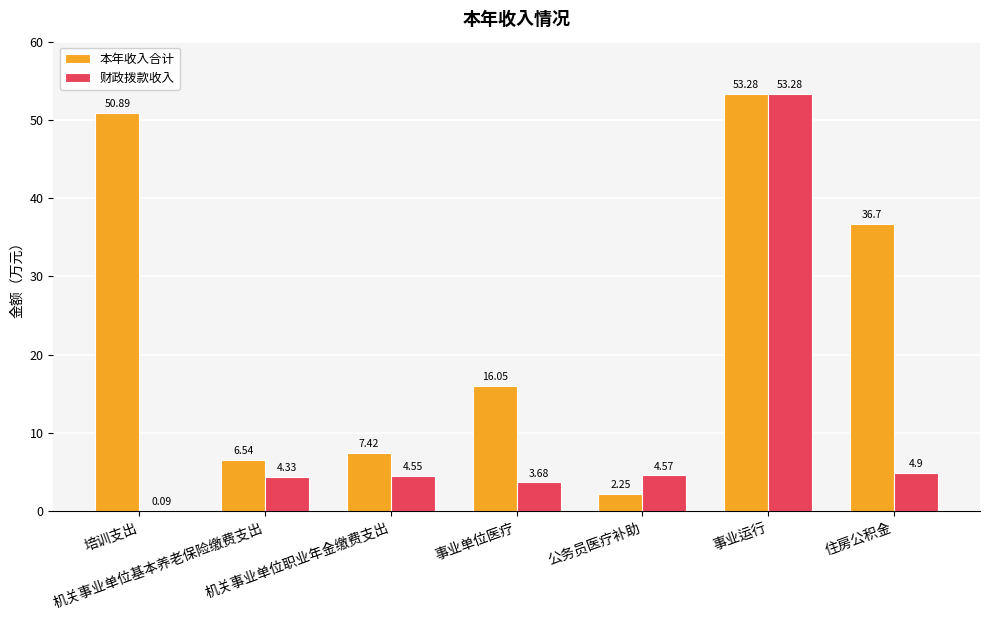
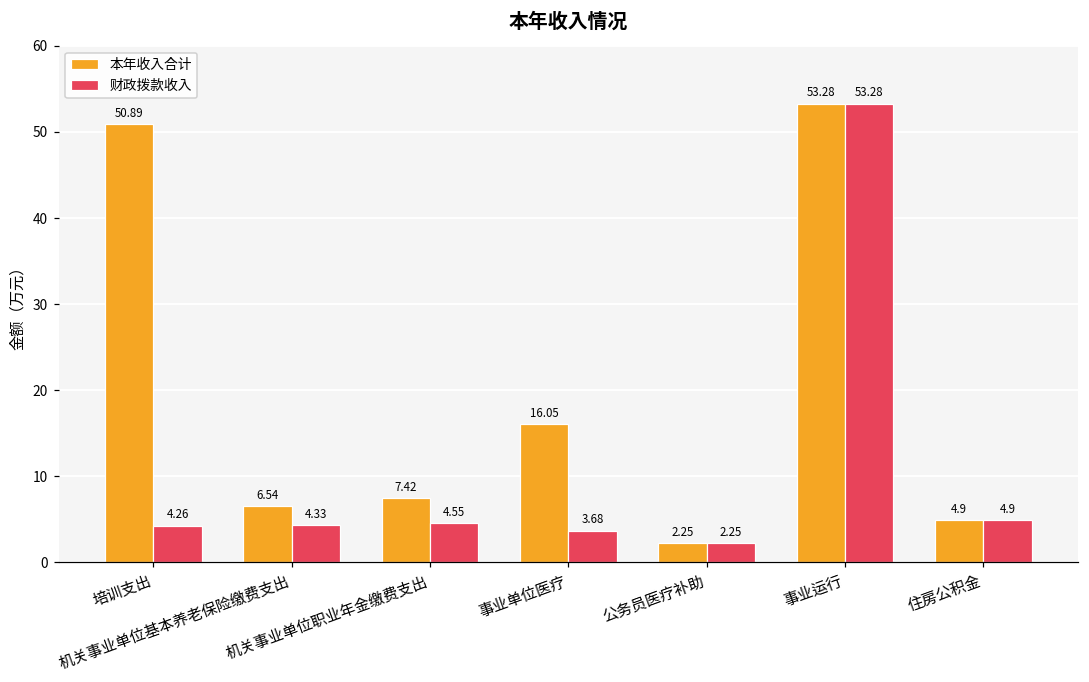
财政拨款收入, 培训支出: 0.09 -> 4.26
财政拨款收入, 公务员医疗补助: 4.57 -> 2.25
本年收入合计, 住房公积金: 36.7 -> 4.9
